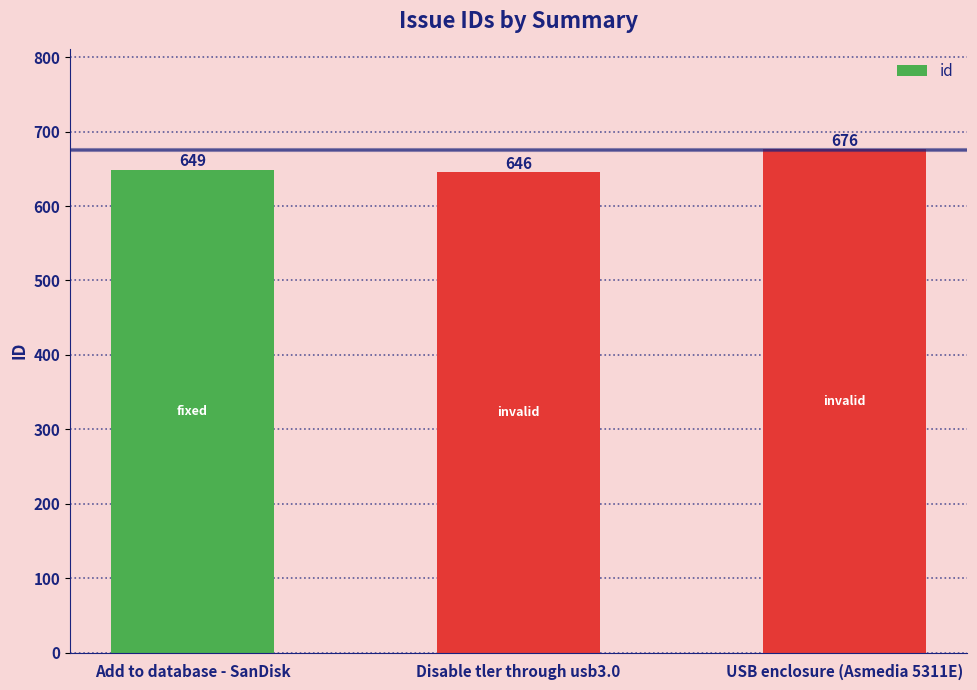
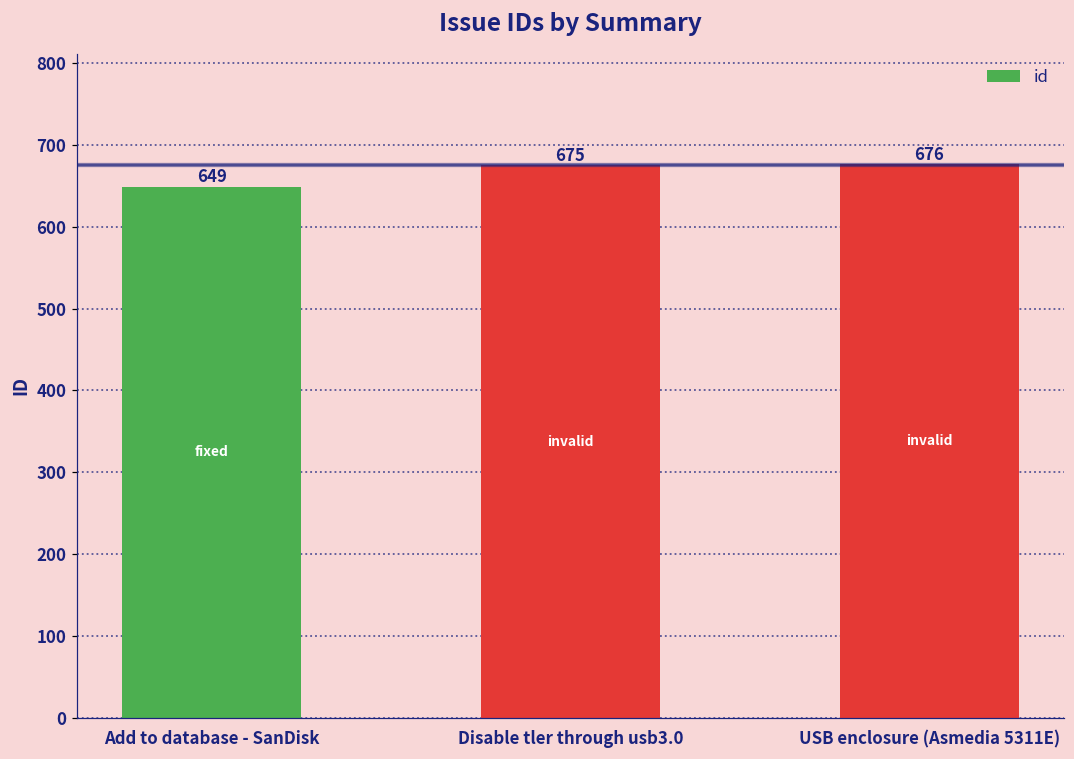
Disable tler through usb3.0: 646 -> 675
